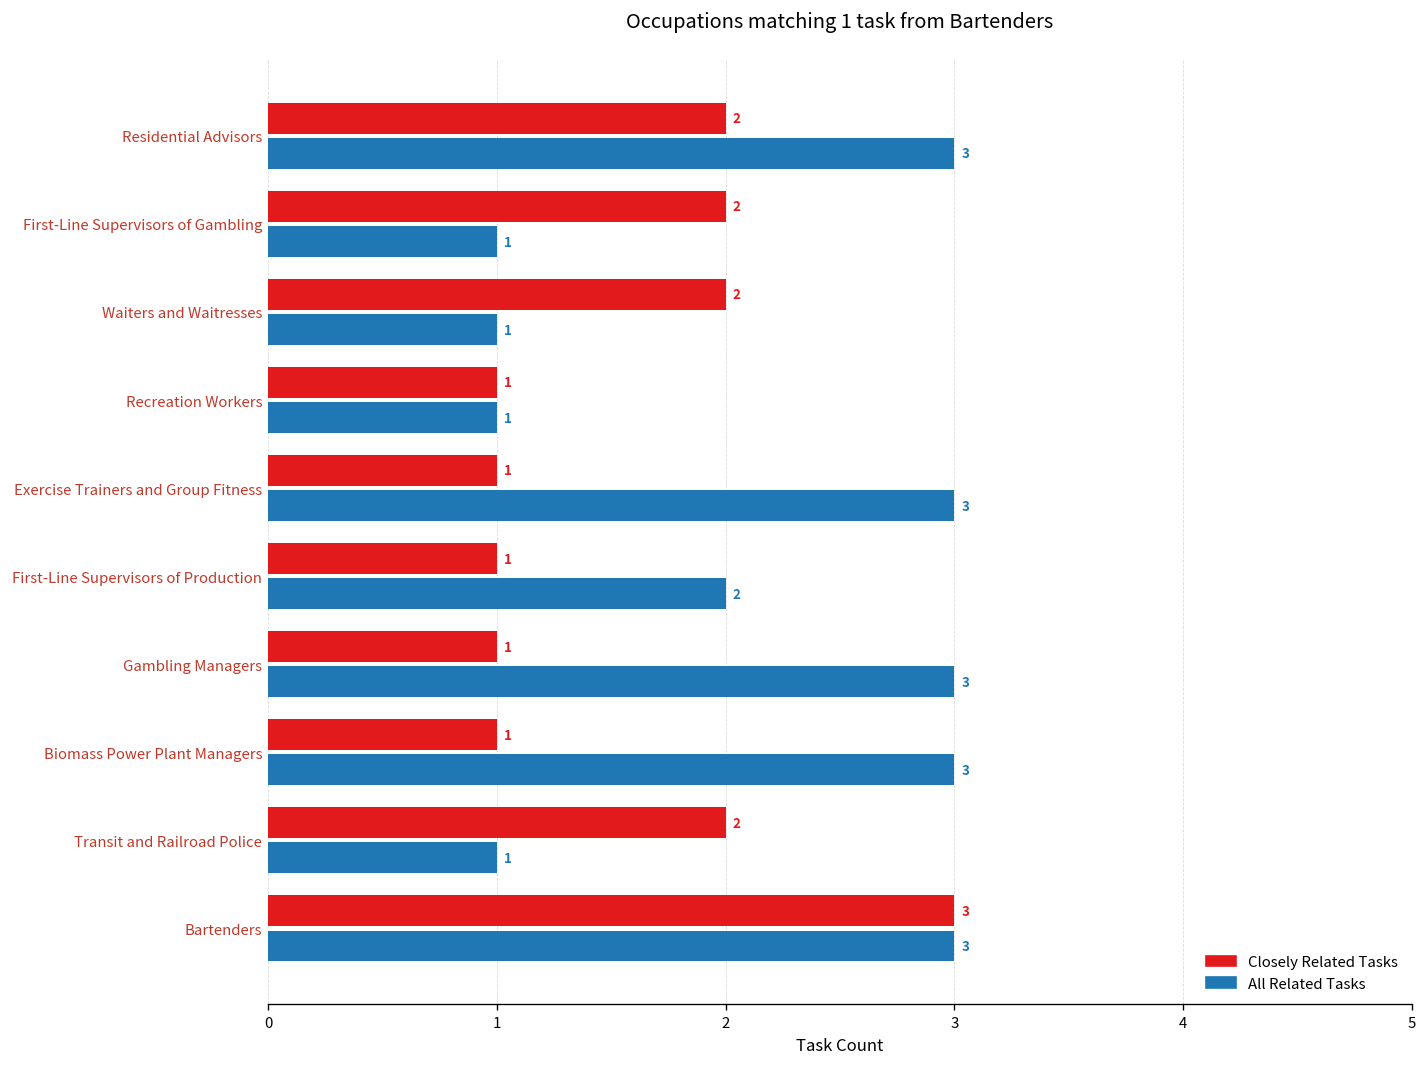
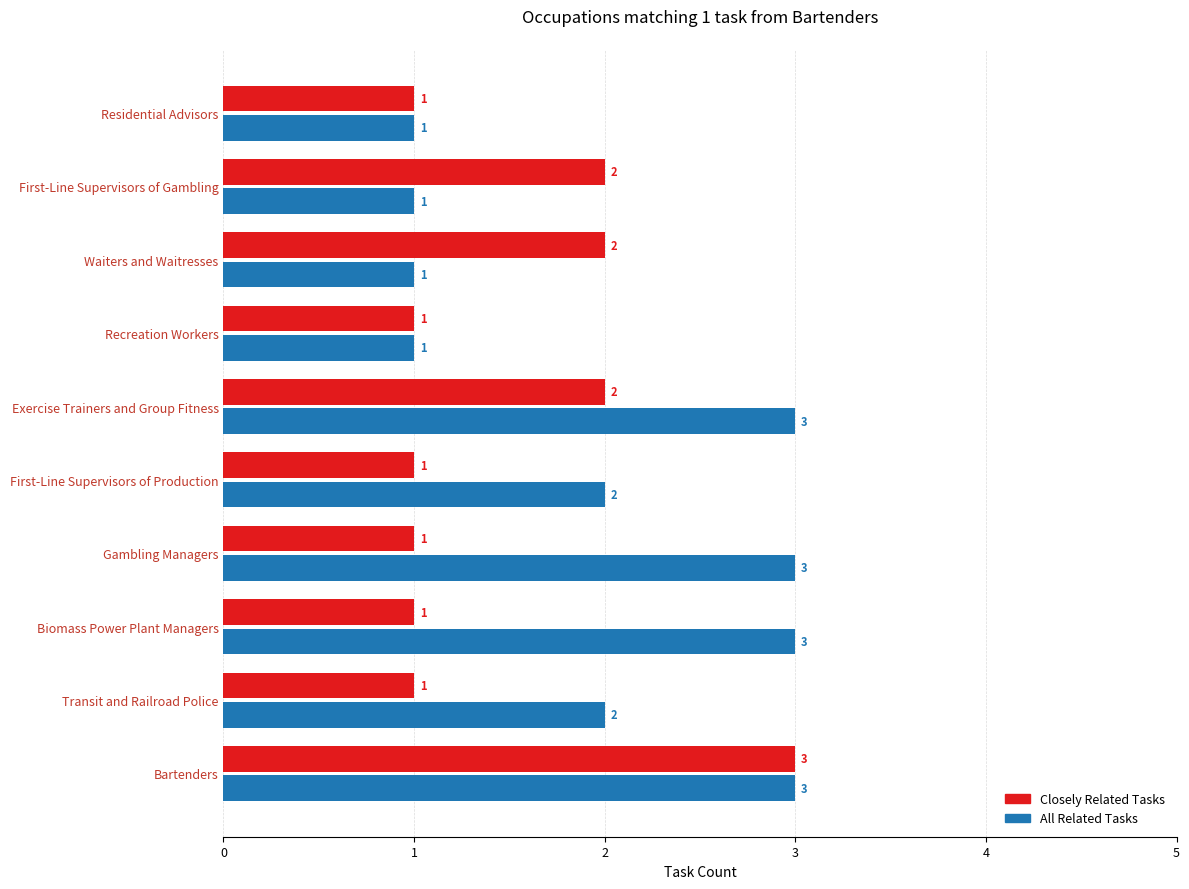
Closely Related Tasks, Residential Advisors: 2 -> 1
All Related Tasks, Residential Advisors: 3 -> 1
Closely Related Tasks, Exercise Trainers and Group Fitness: 1 -> 2
Closely Related Tasks, Transit and Railroad Police: 2 -> 1
All Related Tasks, Transit and Railroad Police: 1 -> 2
